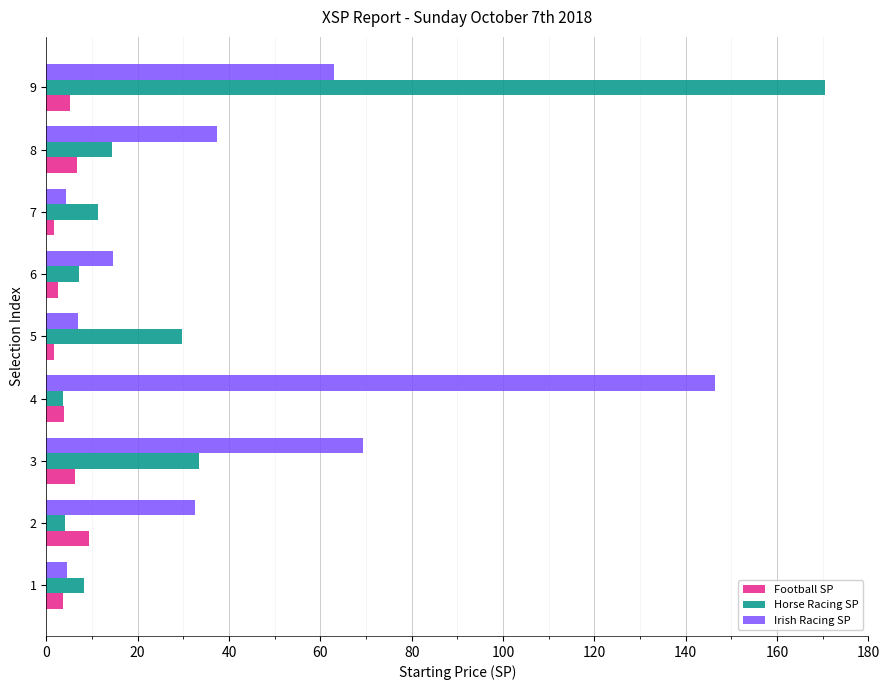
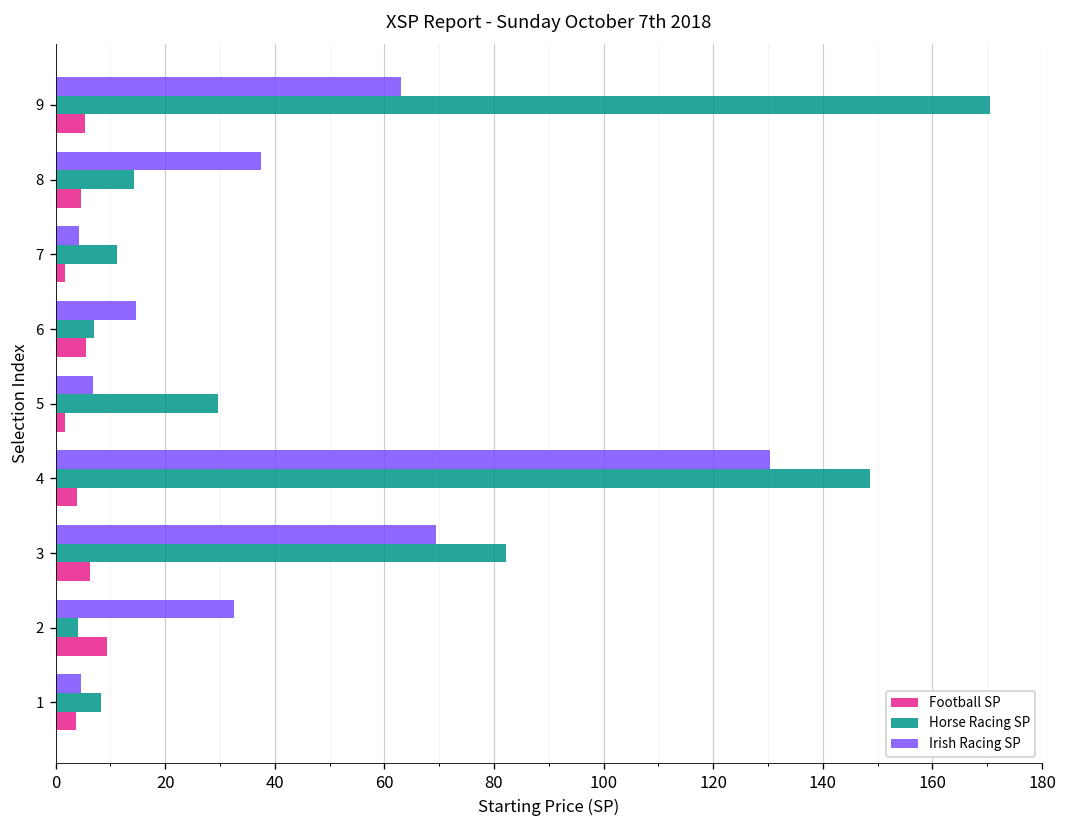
Football SP, 8: 7 -> 5
Football SP, 6: 3 -> 6
Irish Racing SP, 4: 146 -> 130
Horse Racing SP, 4: 4 -> 149
Horse Racing SP, 3: 33 -> 82
